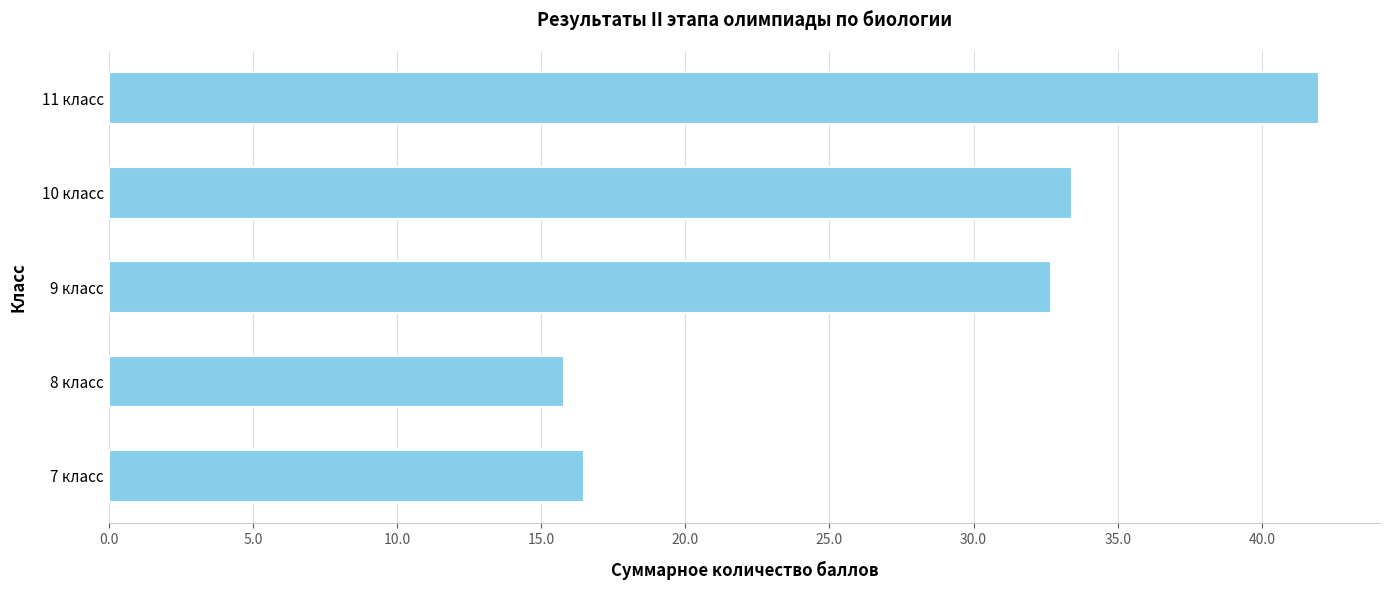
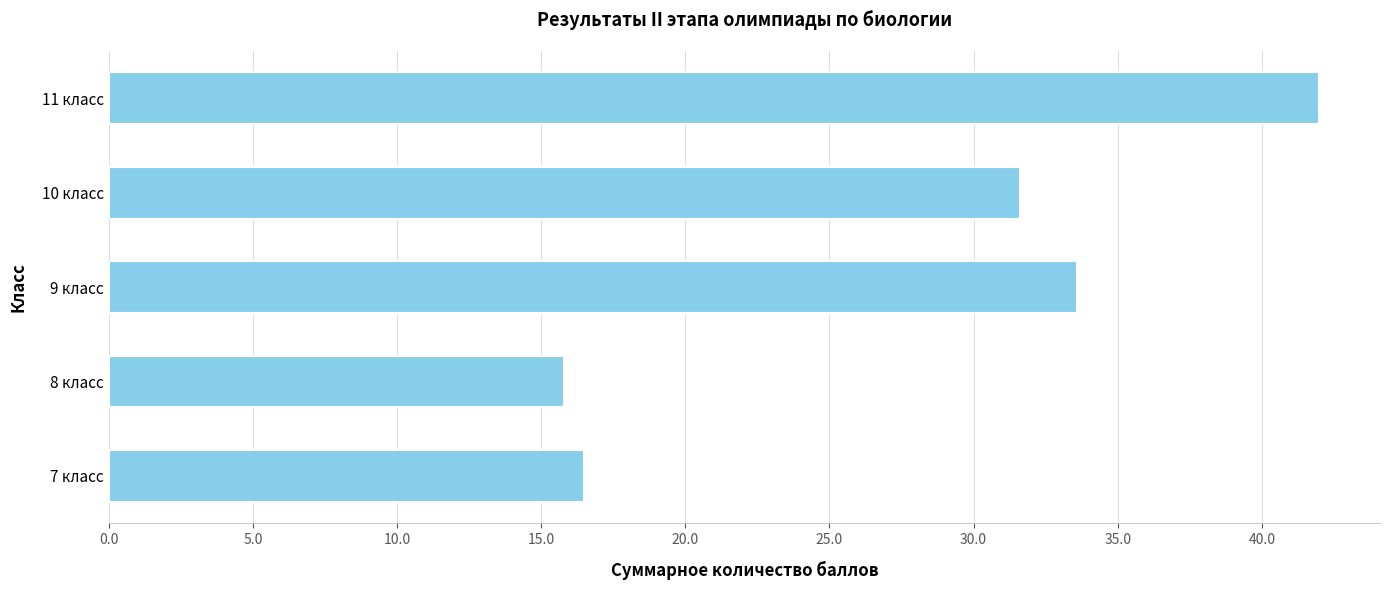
10 класс: 33.4 -> 31.6
9 класс: 32.7 -> 33.6
